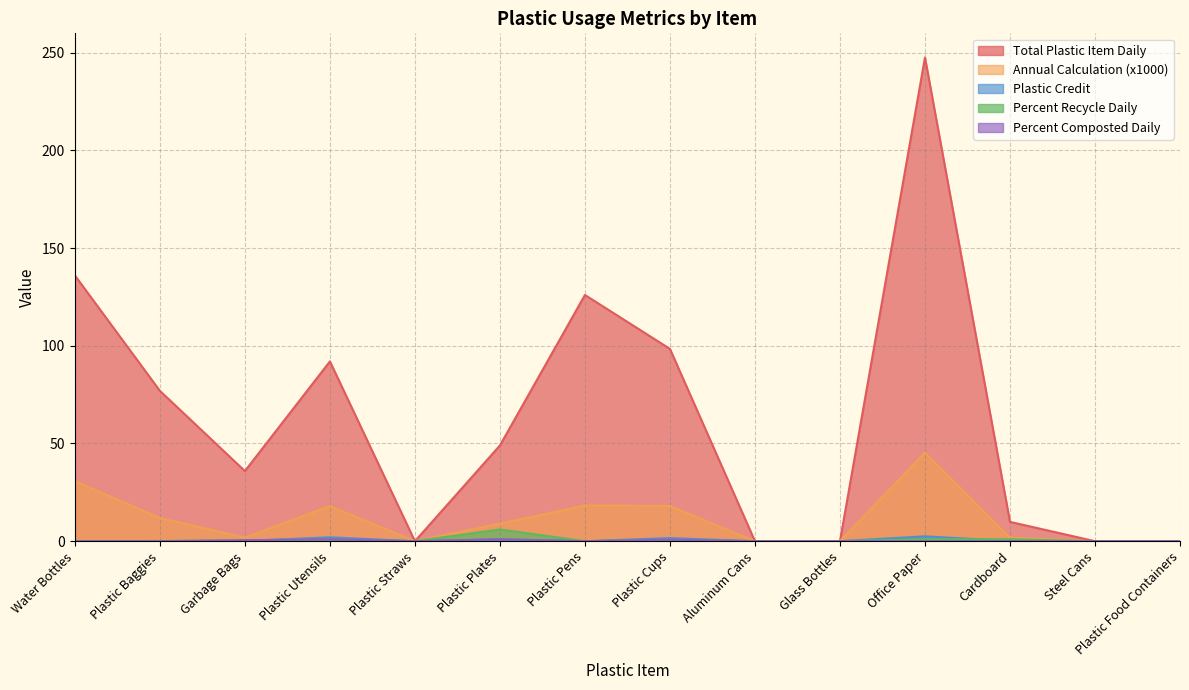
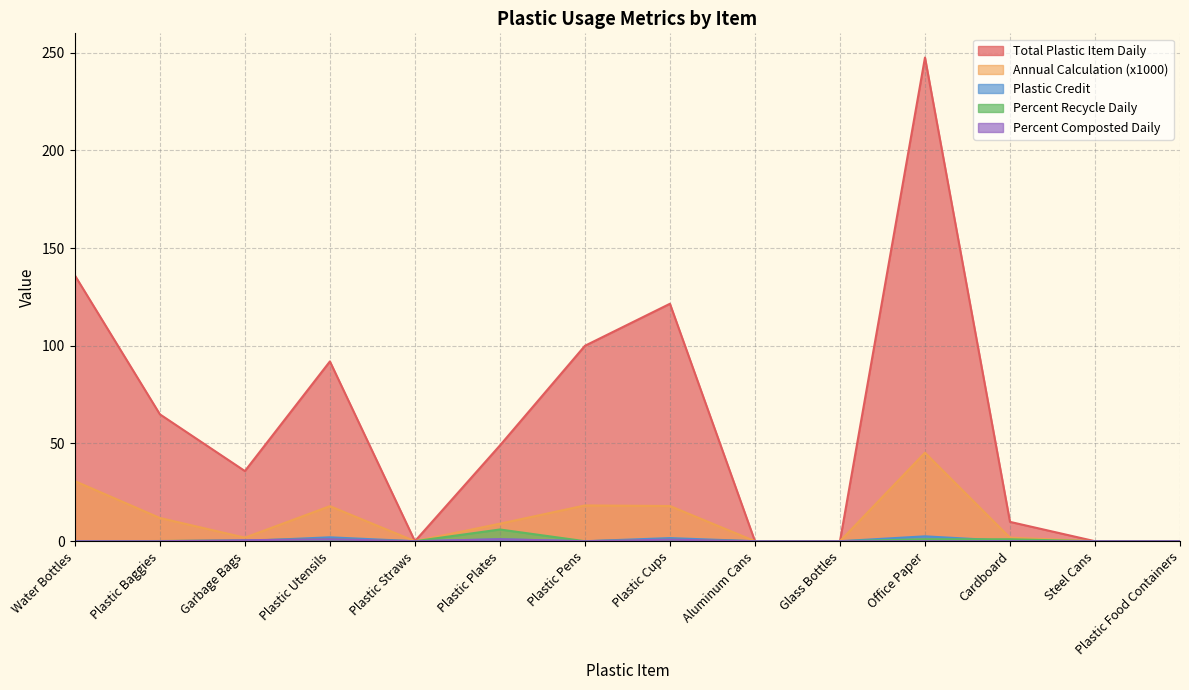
Total Plastic Item Daily, Plastic Baggies: 77 -> 65
Total Plastic Item Daily, Plastic Pens: 126 -> 100
Total Plastic Item Daily, Plastic Cups: 98 -> 122
